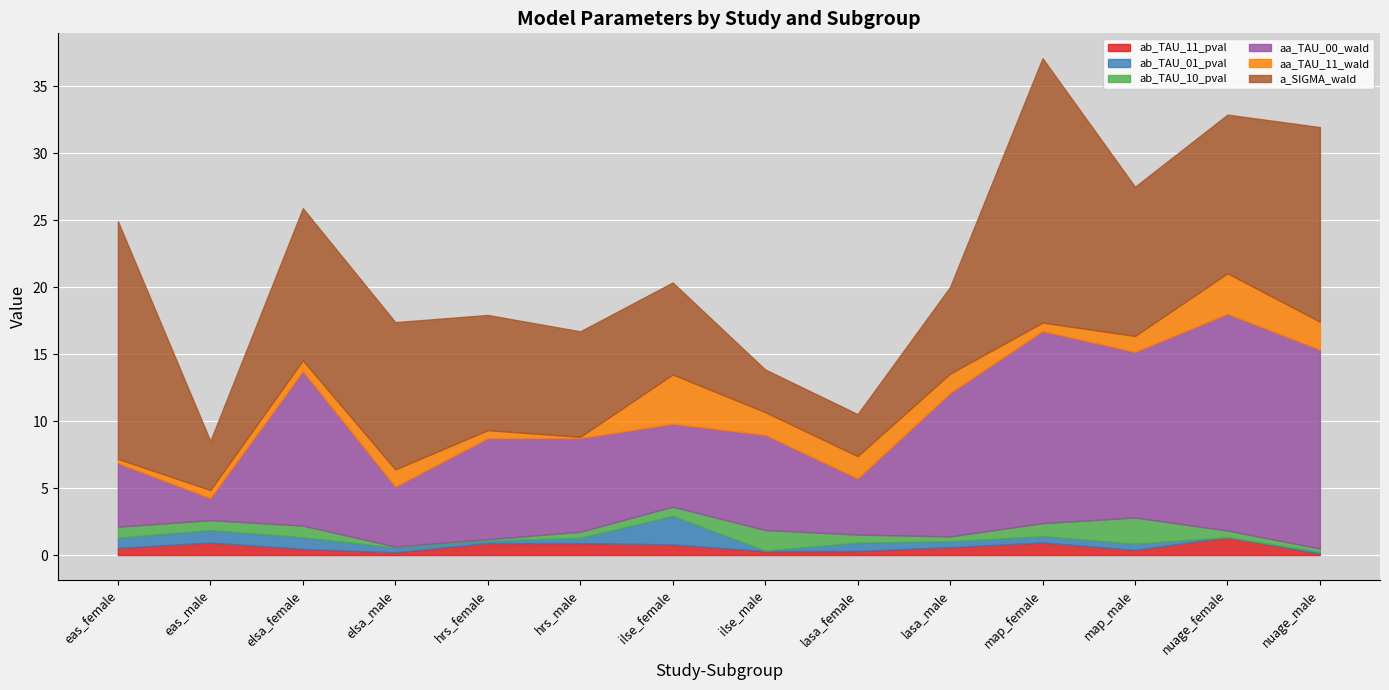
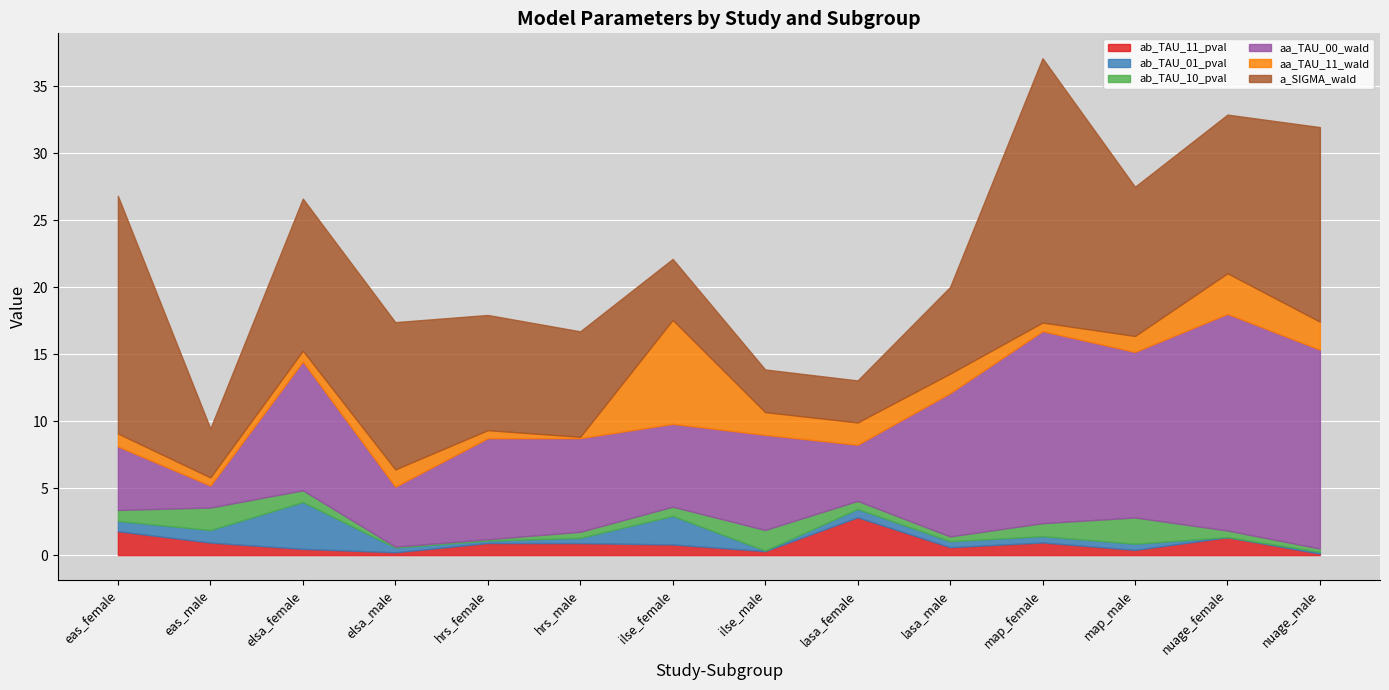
ab_TAU_11_pval, eas_female: 0.5 -> 1.8
aa_TAU_11_wald, eas_female: 0.3 -> 1.0
ab_TAU_10_pval, eas_male: 0.7 -> 1.7
ab_TAU_01_pval, elsa_female: 0.9 -> 3.5
aa_TAU_00_wald, elsa_female: 11.5 -> 9.6
aa_TAU_11_wald, ilse_female: 3.7 -> 7.8
a_SIGMA_wald, ilse_female: 6.9 -> 4.5
ab_TAU_11_pval, lasa_female: 0.3 -> 2.8
